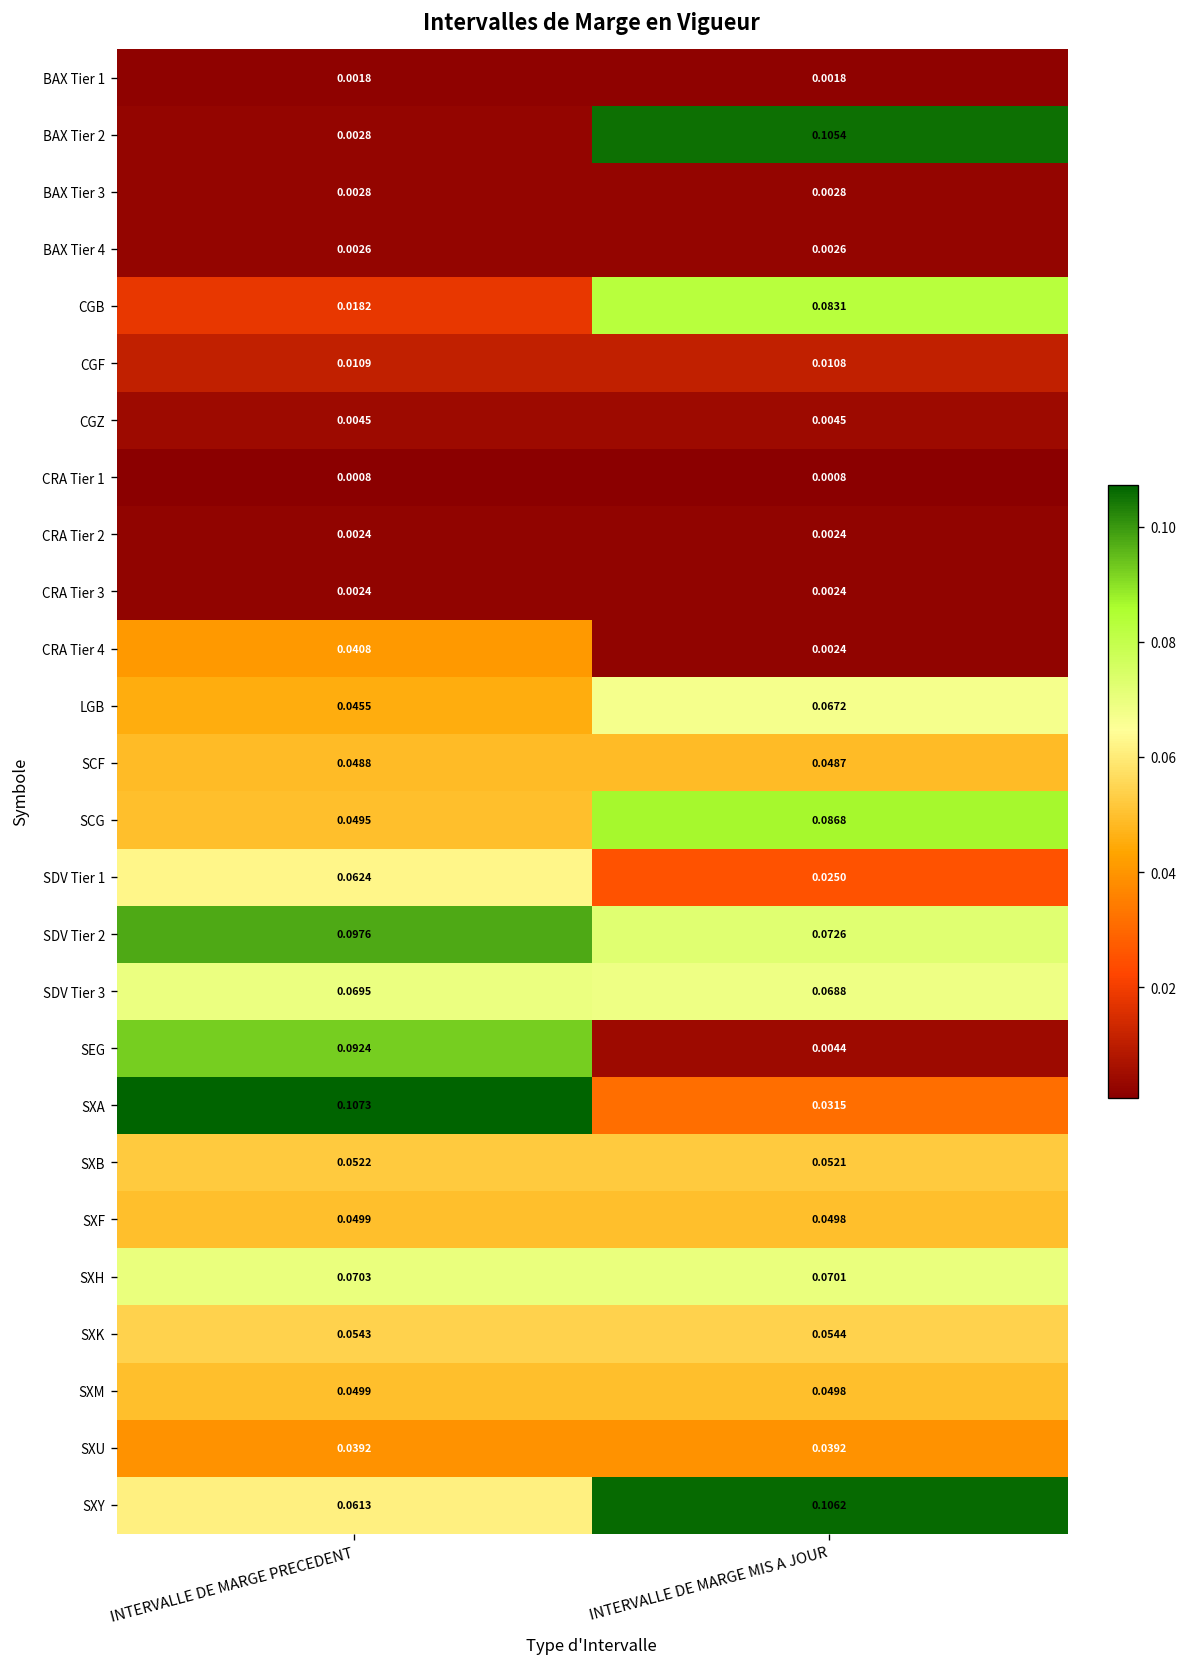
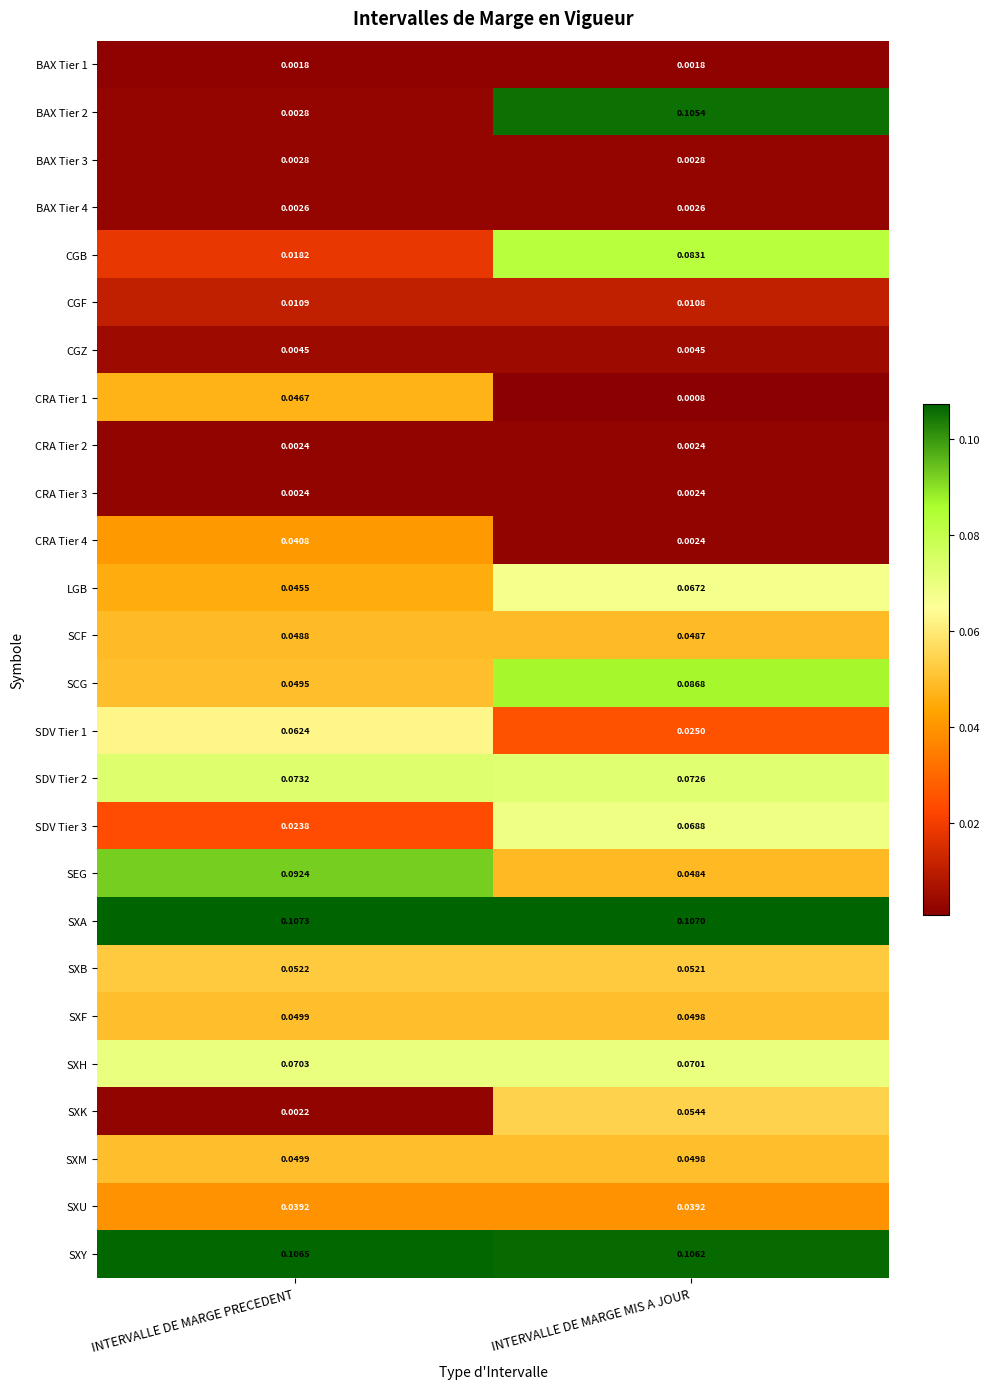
CRA Tier 1, INTERVALLE DE MARGE PRECEDENT: 0.0008 -> 0.0467
SDV Tier 2, INTERVALLE DE MARGE PRECEDENT: 0.0976 -> 0.0732
SDV Tier 3, INTERVALLE DE MARGE PRECEDENT: 0.0695 -> 0.0238
SEG, INTERVALLE DE MARGE MIS A JOUR: 0.0044 -> 0.0484
SXA, INTERVALLE DE MARGE MIS A JOUR: 0.0315 -> 0.1070
SXK, INTERVALLE DE MARGE PRECEDENT: 0.0543 -> 0.0022
SXY, INTERVALLE DE MARGE PRECEDENT: 0.0613 -> 0.1065
